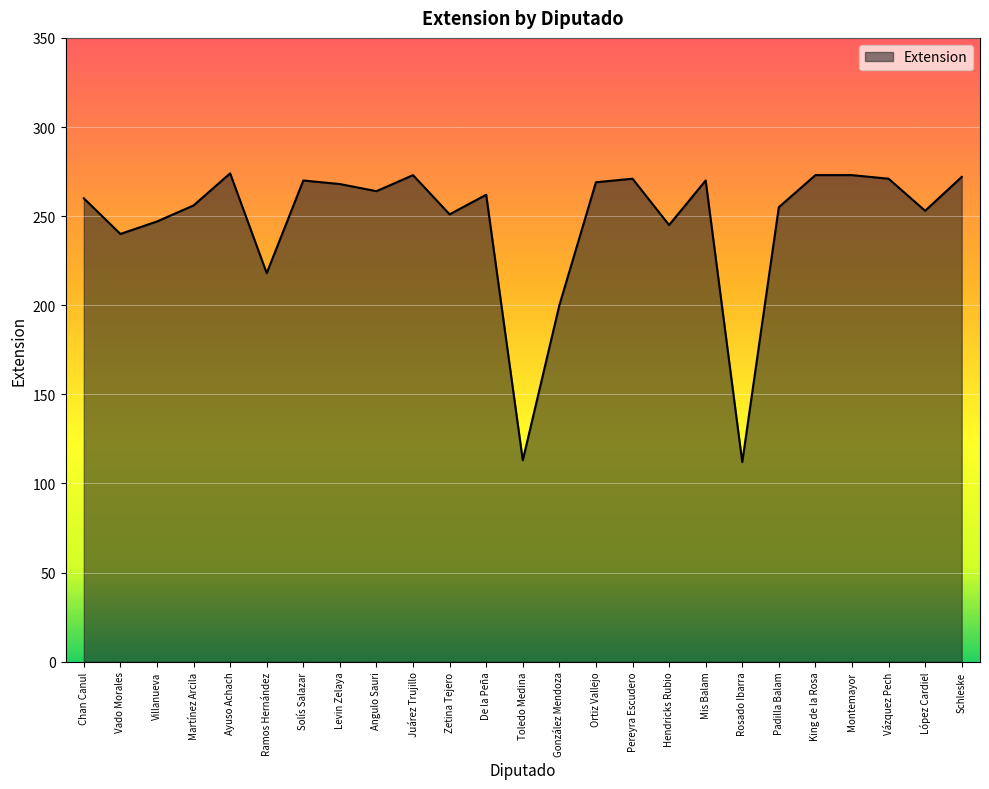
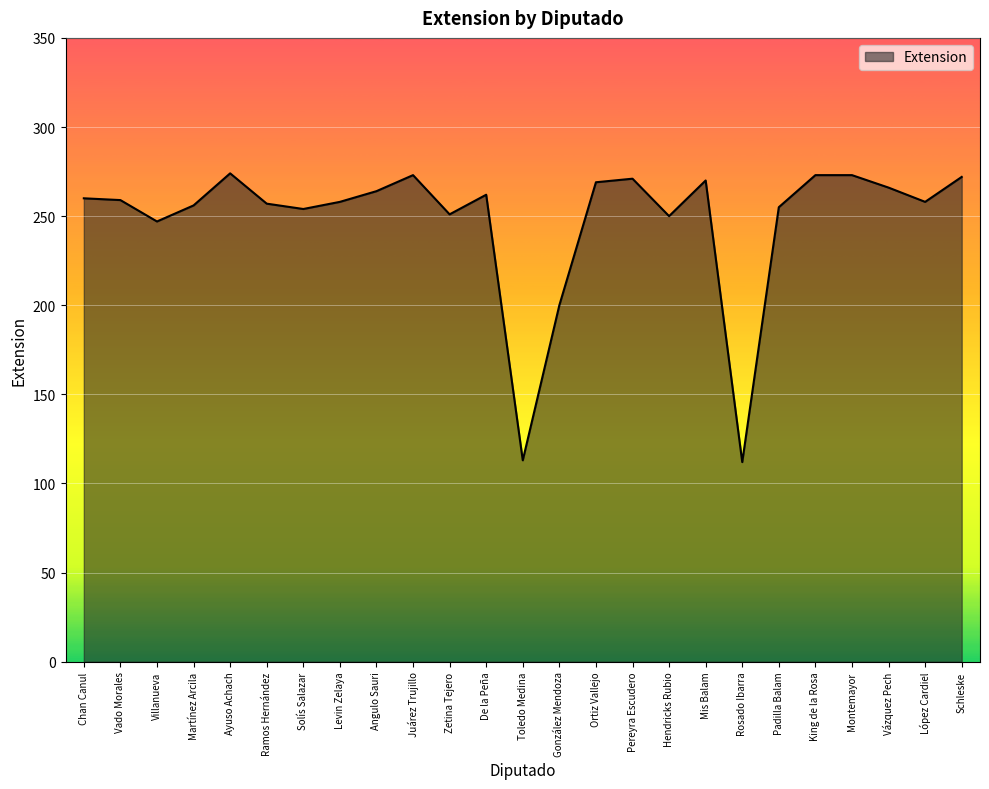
Vado Morales: 240 -> 259
Ramos Hernández: 218 -> 257
Solís Salazar: 270 -> 254
Levin Zelaya: 268 -> 258
Hendricks Rubio: 245 -> 250
Vázquez Pech: 271 -> 266
López Cardiel: 253 -> 258
